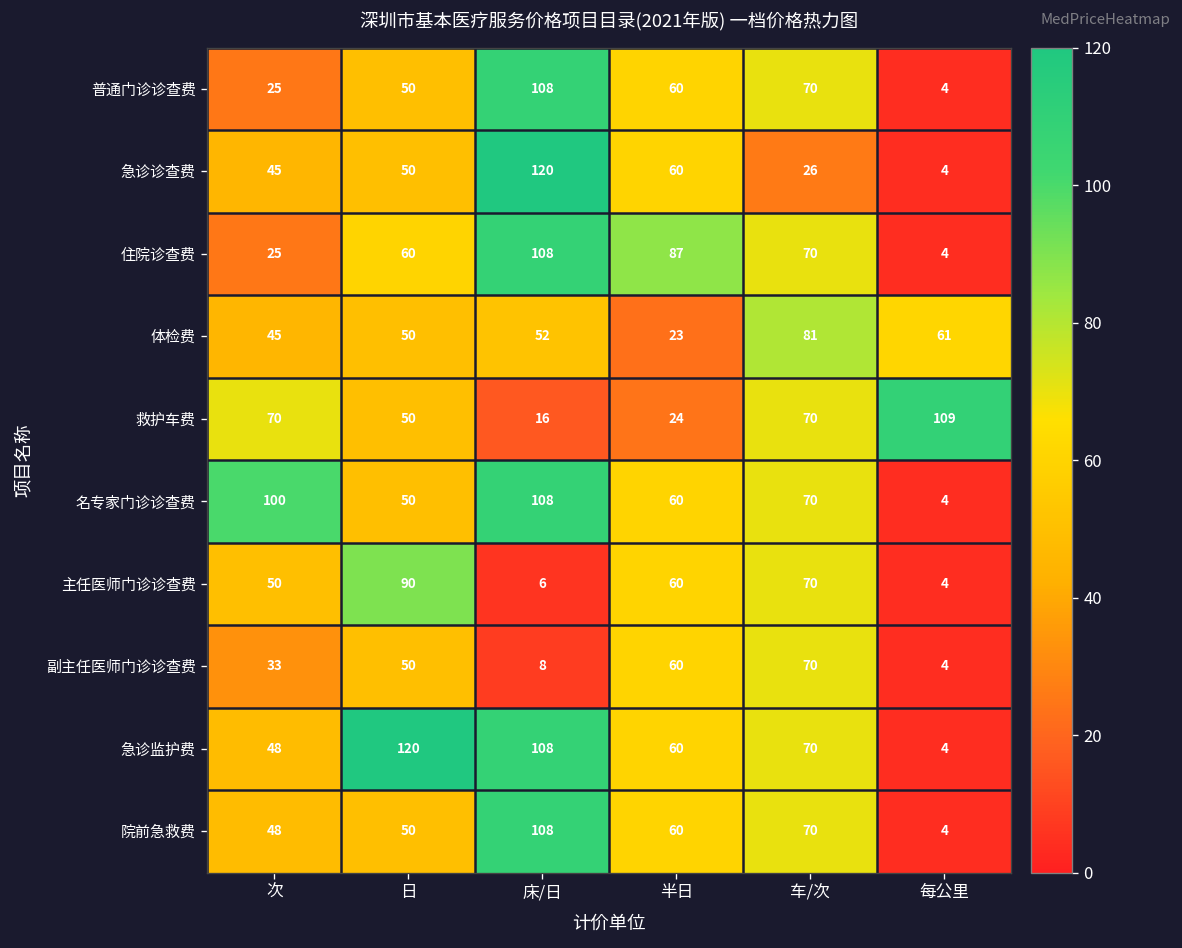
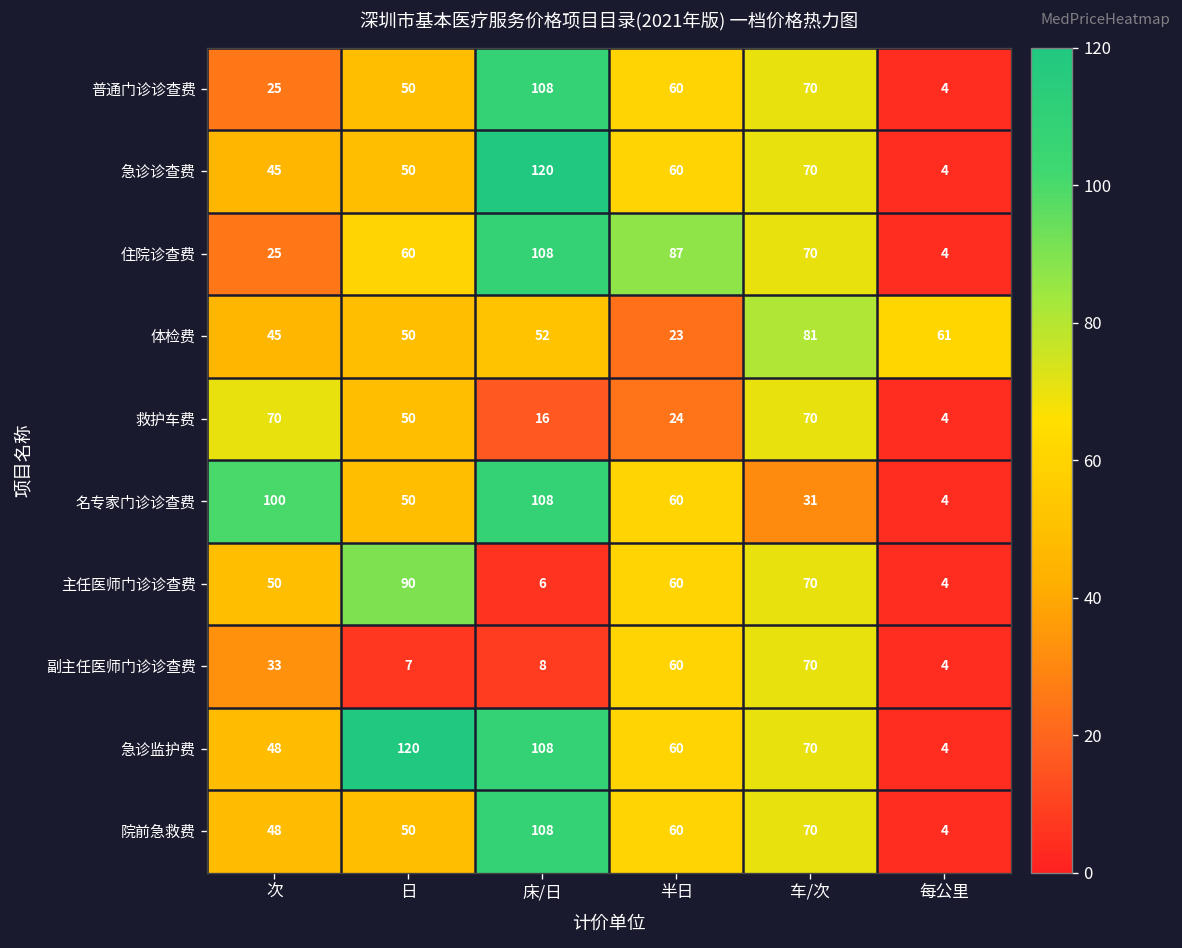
急诊诊查费, 车/次: 26 -> 70
救护车费, 每公里: 109 -> 4
名专家门诊诊查费, 车/次: 70 -> 31
副主任医师门诊诊查费, 日: 50 -> 7
